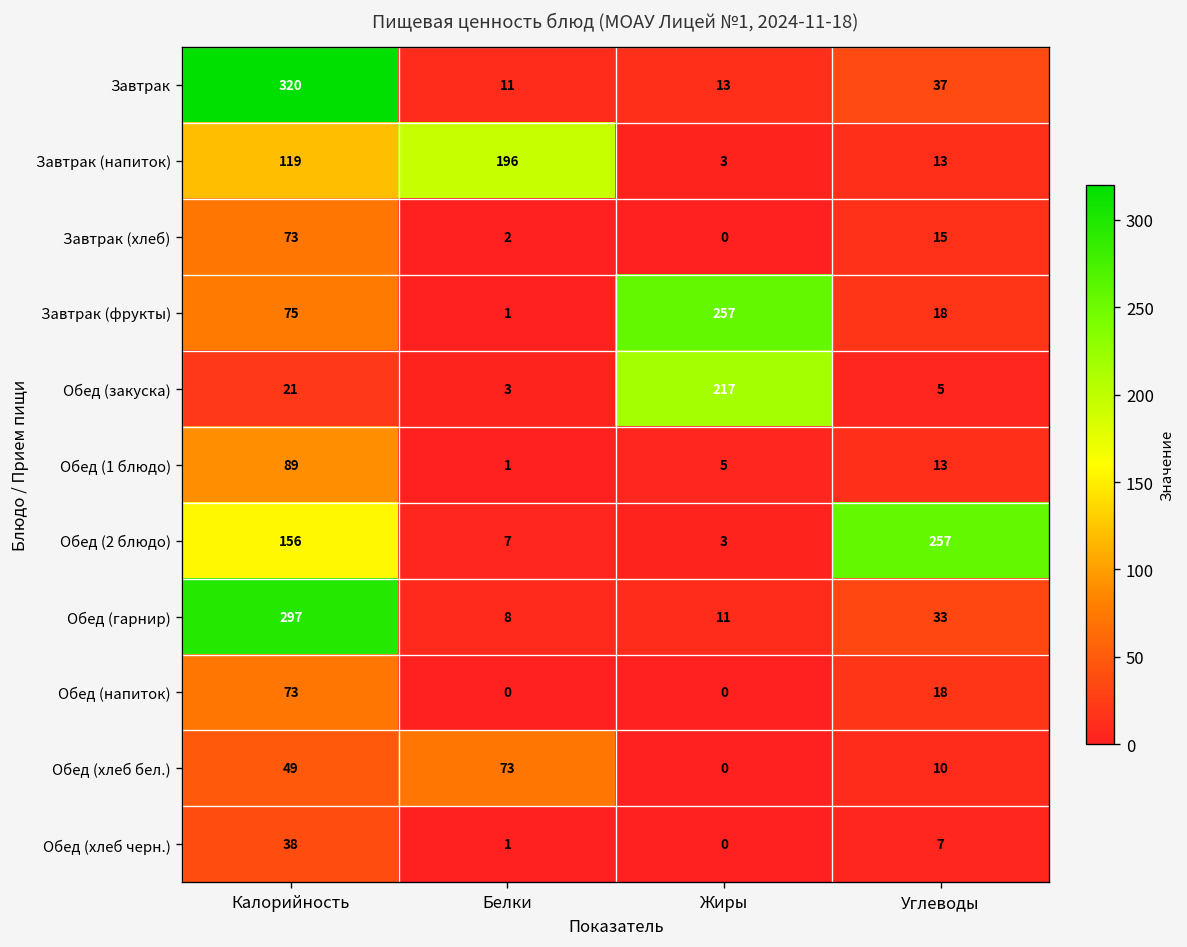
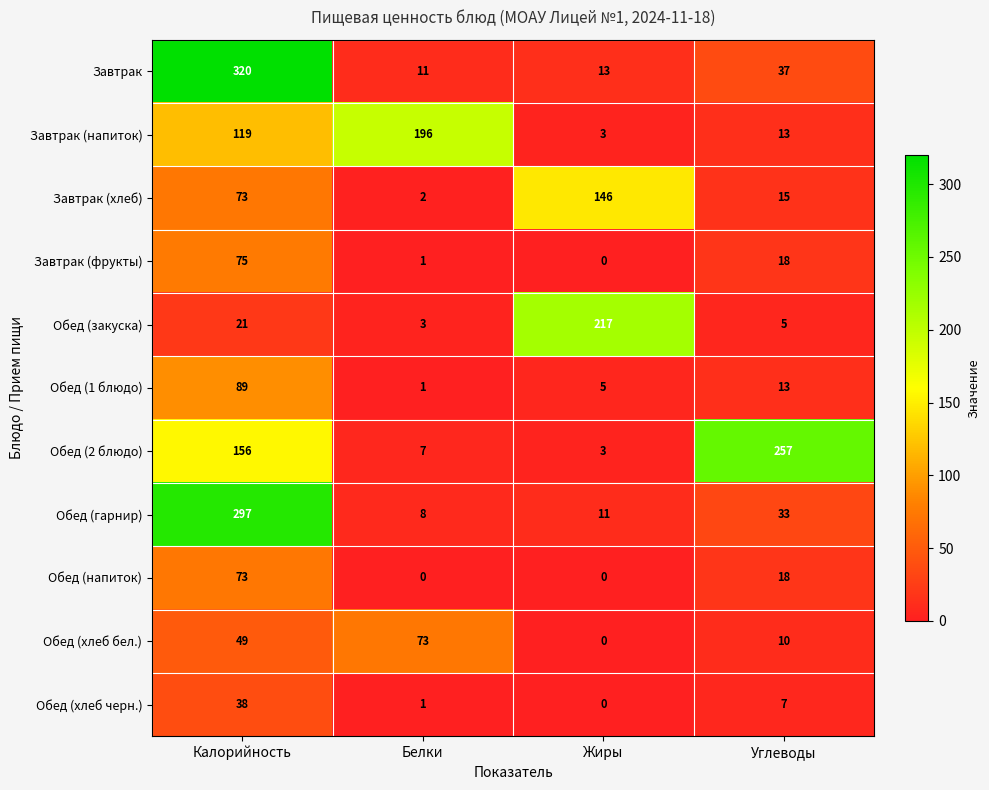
Завтрак (хлеб), Жиры: 0 -> 146
Завтрак (фрукты), Жиры: 257 -> 0
